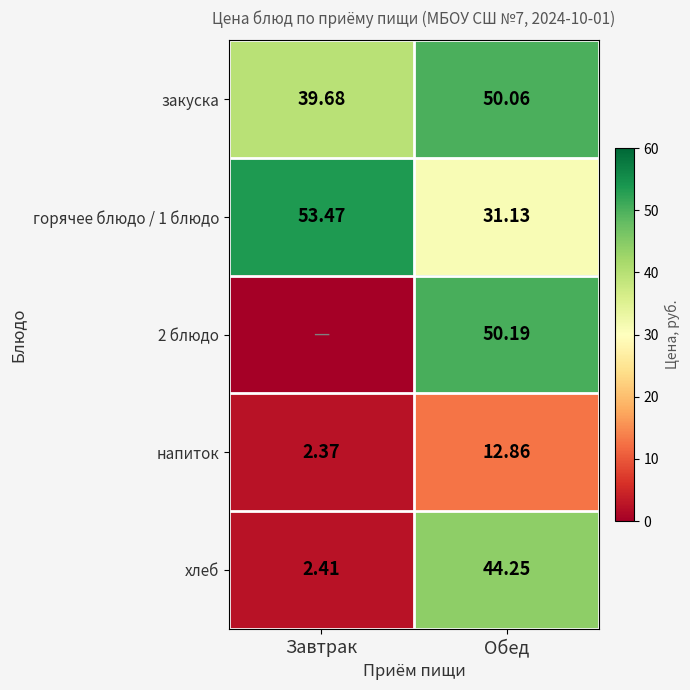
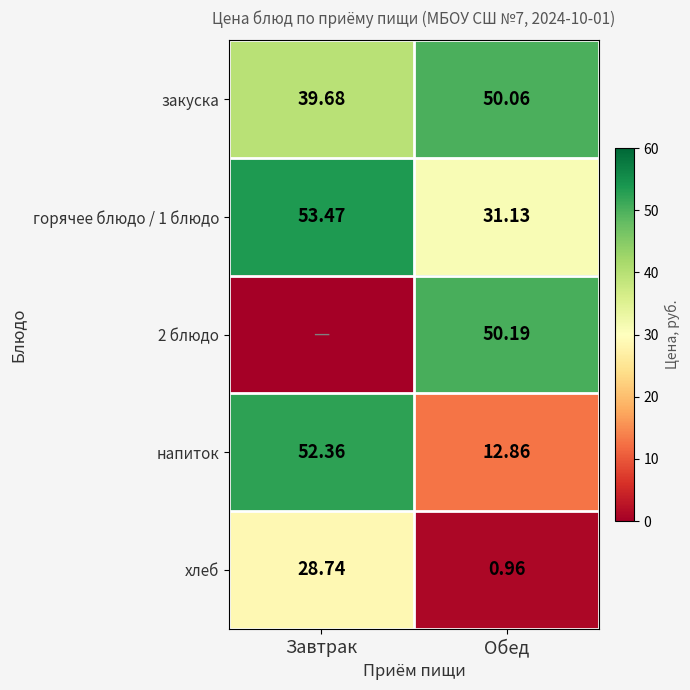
напиток, Завтрак: 2.37 -> 52.36
хлеб, Завтрак: 2.41 -> 28.74
хлеб, Обед: 44.25 -> 0.96
